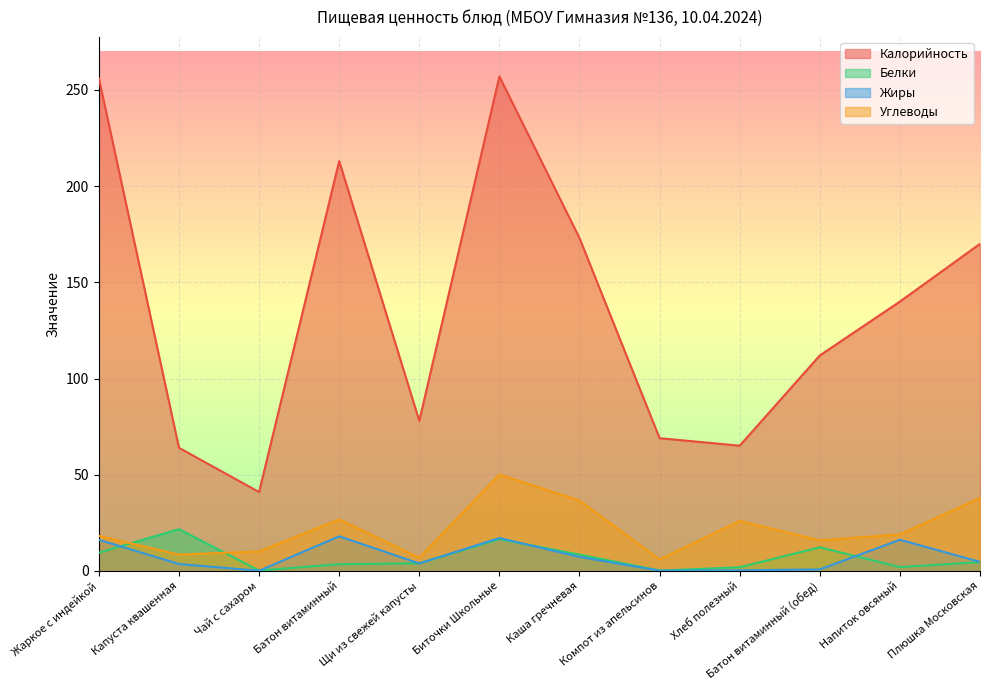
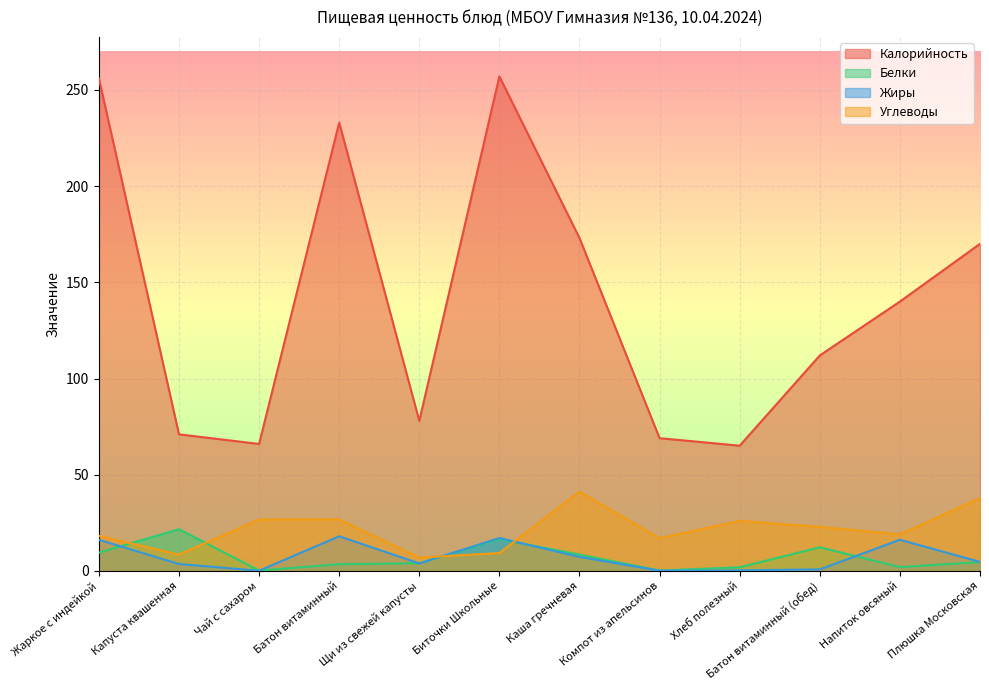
Калорийность, Капуста квашенная: 64 -> 71
Калорийность, Чай с сахаром: 41 -> 66
Углеводы, Чай с сахаром: 10 -> 27
Калорийность, Батон витаминный: 213 -> 233
Углеводы, Биточки Школьные: 50 -> 9
Углеводы, Каша гречневая: 37 -> 41
Углеводы, Компот из апельсинов: 6 -> 17
Углеводы, Батон витаминный (обед): 16 -> 23
